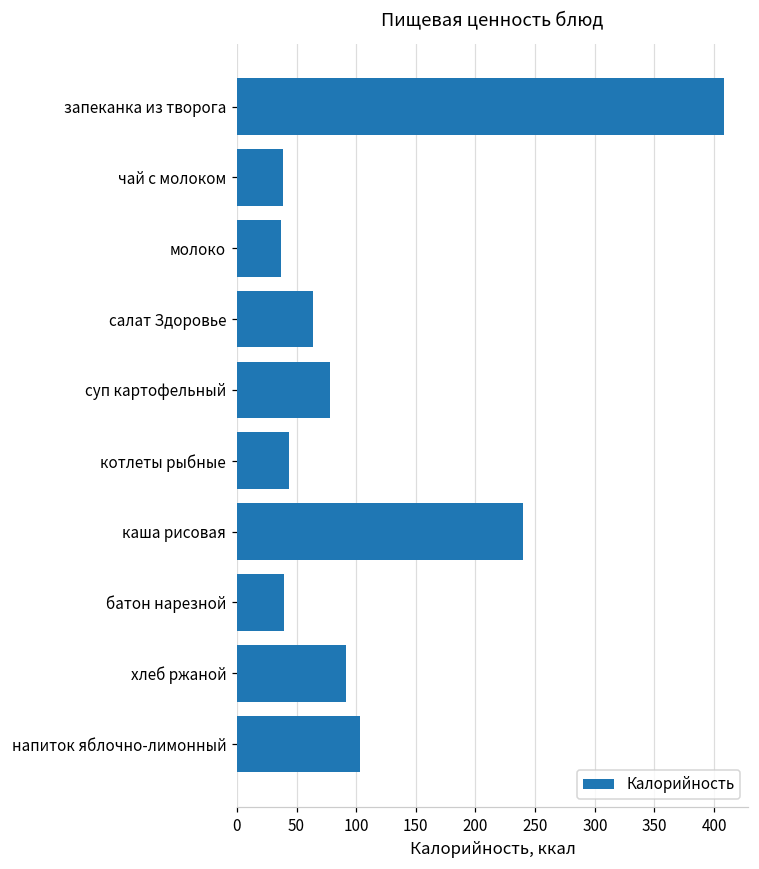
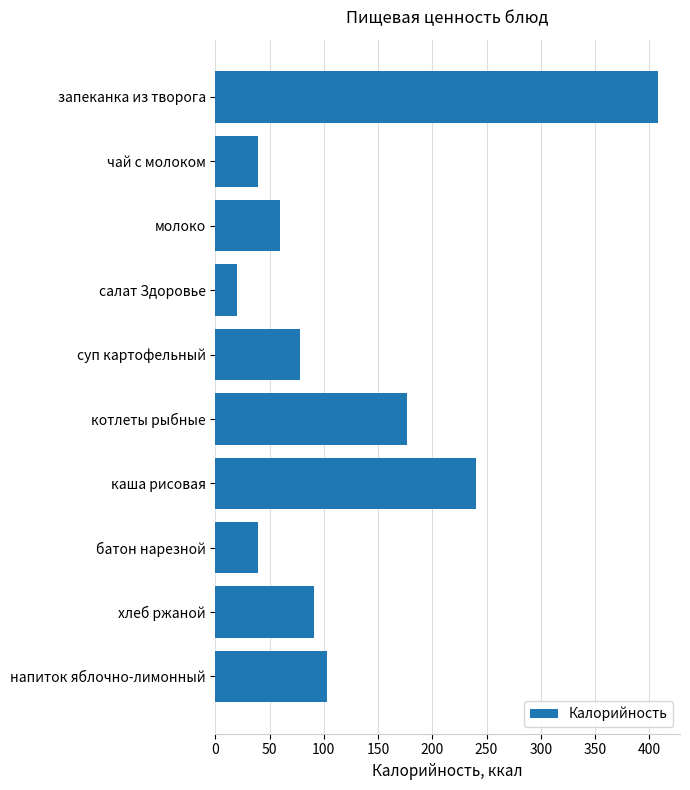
молоко: 37 -> 60
салат Здоровье: 64 -> 20
котлеты рыбные: 44 -> 177
